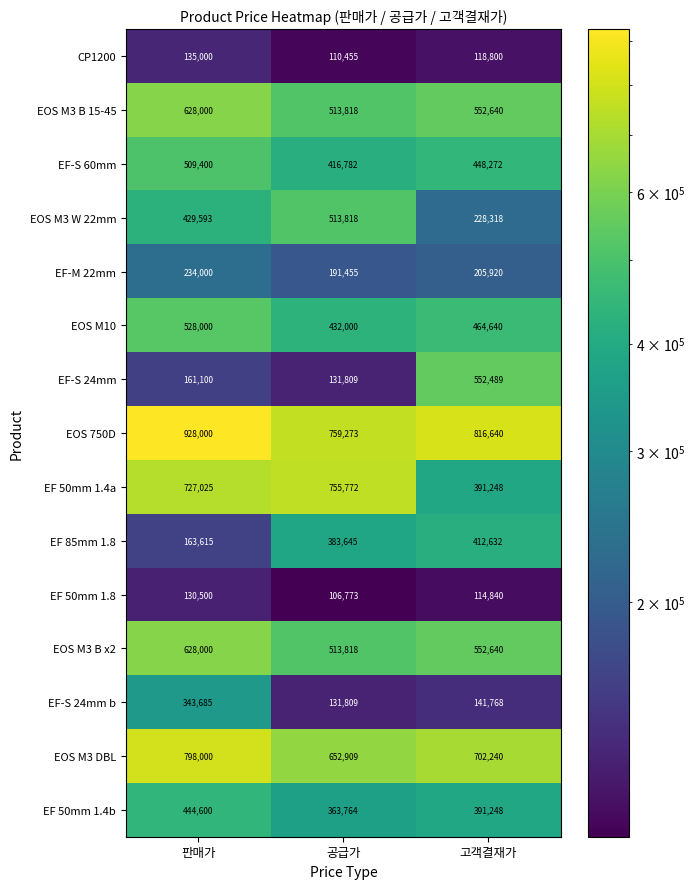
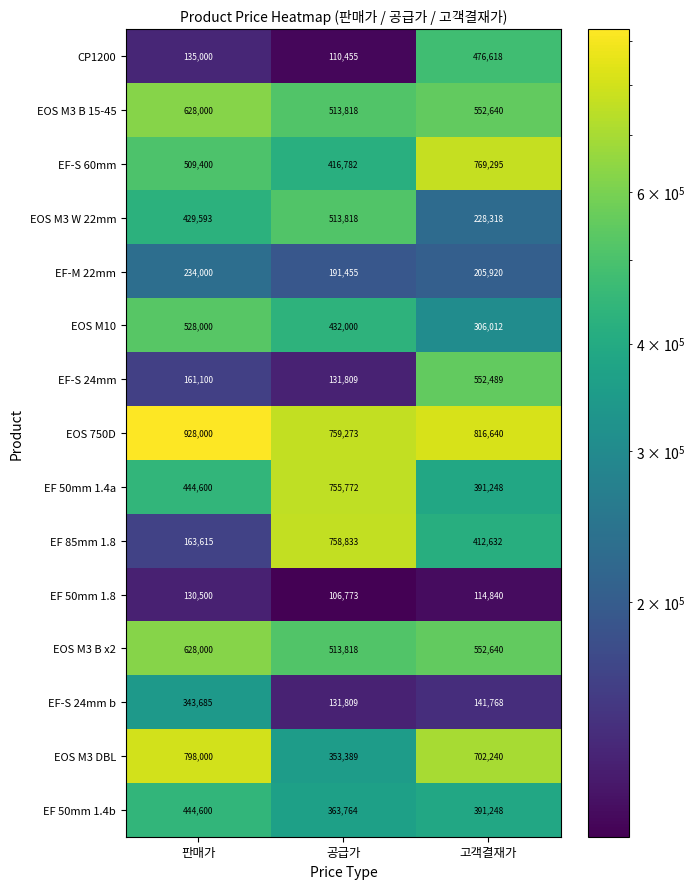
CP1200, 고객결재가: 118,800 -> 476,618
EF-S 60mm, 고객결재가: 448,272 -> 769,295
EOS M10, 고객결재가: 464,640 -> 306,012
EF 50mm 1.4a, 판매가: 727,025 -> 444,600
EF 85mm 1.8, 공급가: 383,645 -> 758,833
EOS M3 DBL, 공급가: 652,909 -> 353,389
